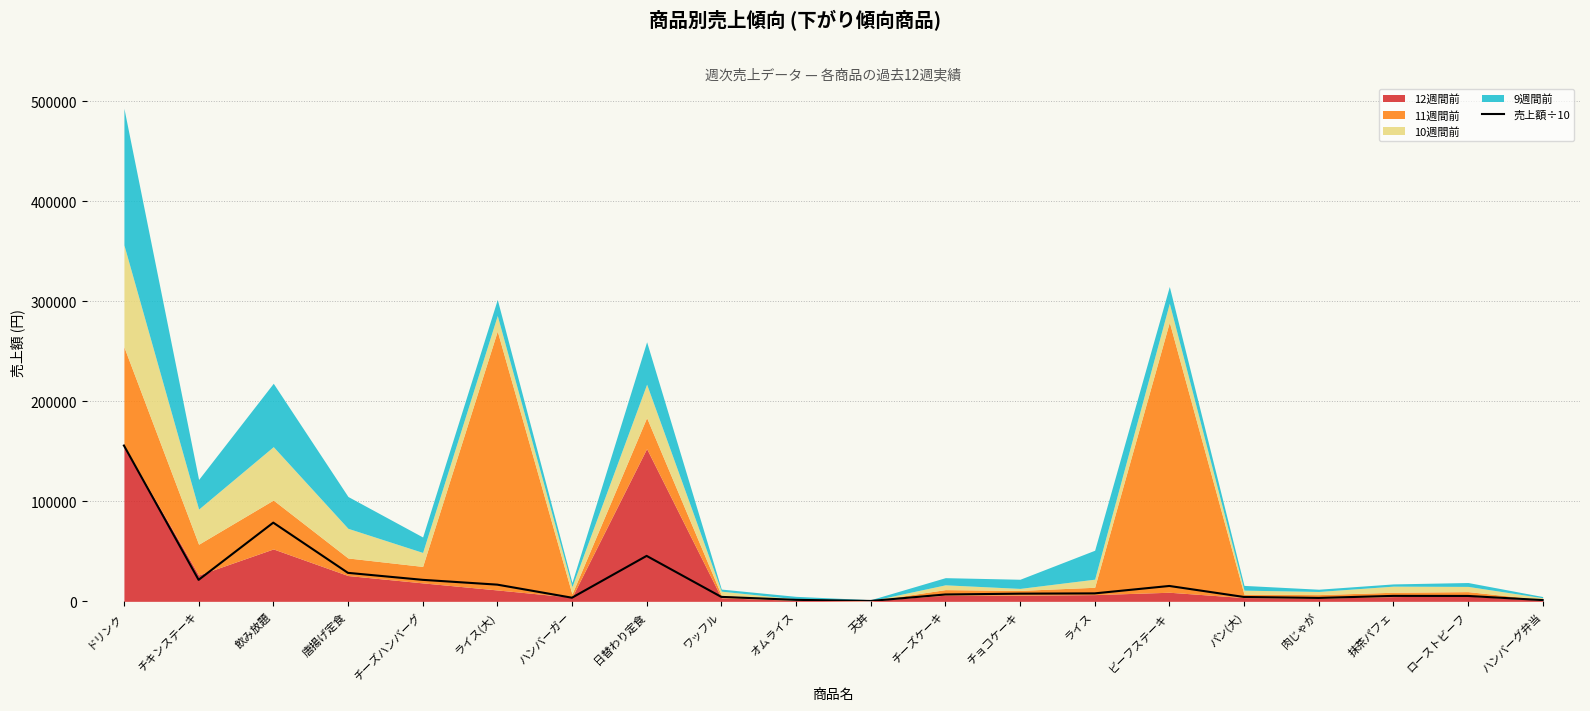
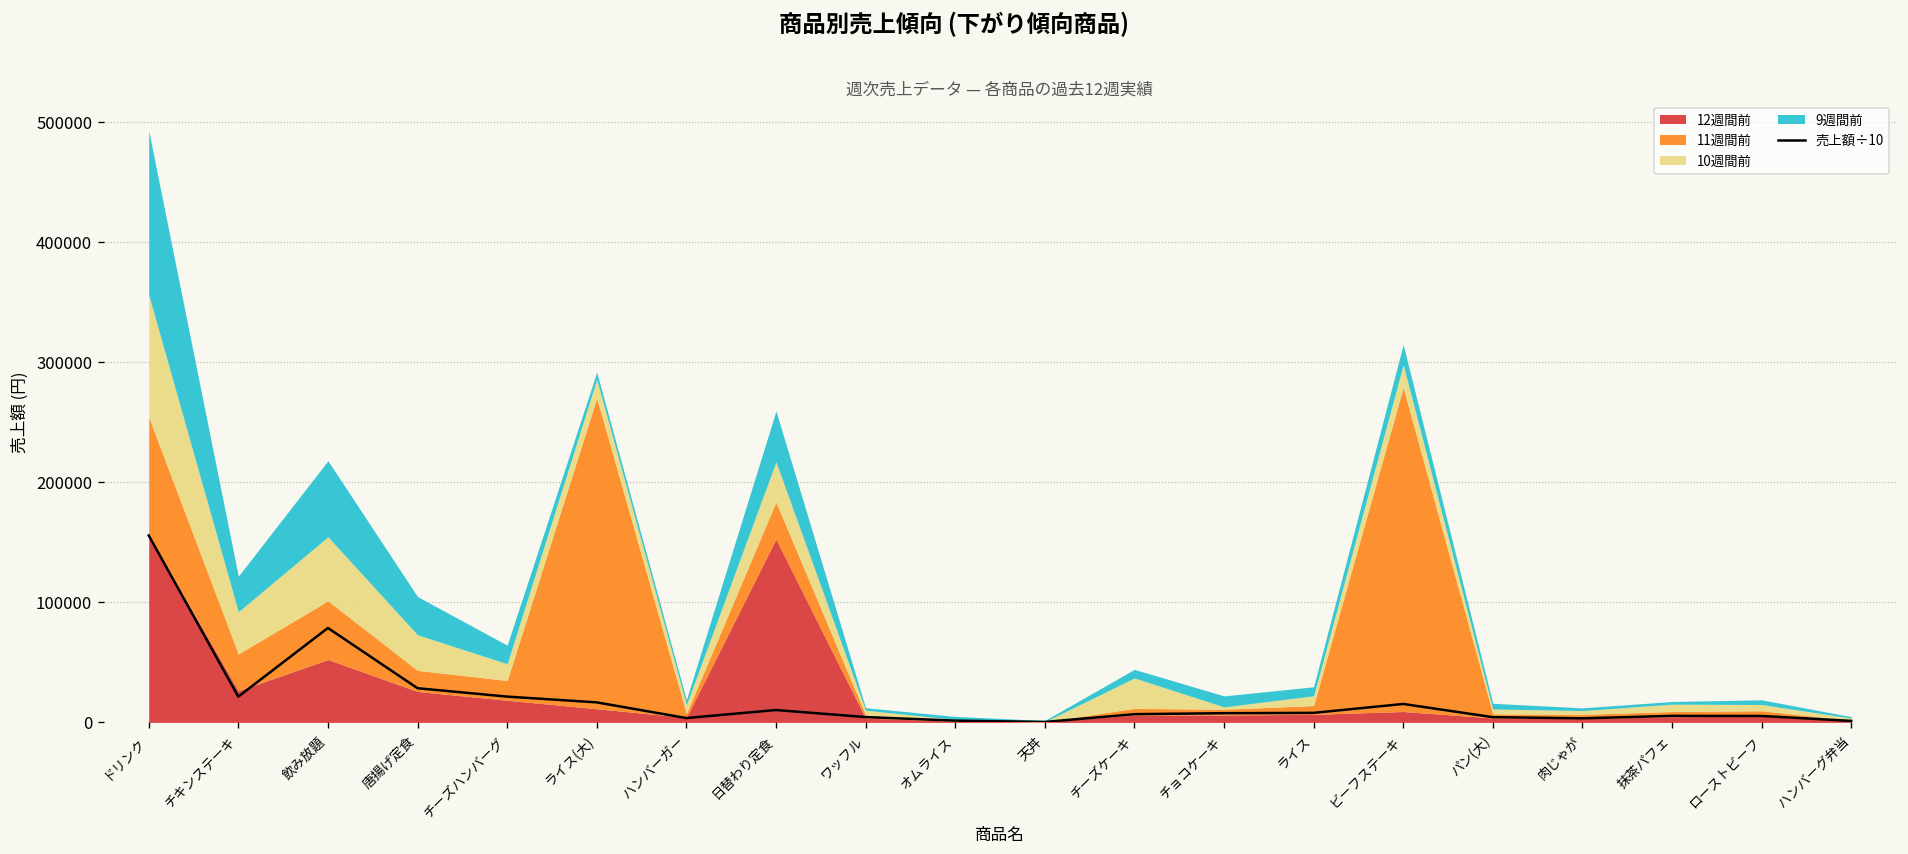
9週間前, ライス(大): 20000 -> 10000
売上額÷10, 日替わり定食: 50000 -> 10000
10週間前, チーズケーキ: 0 -> 30000
9週間前, ライス: 30000 -> 10000
